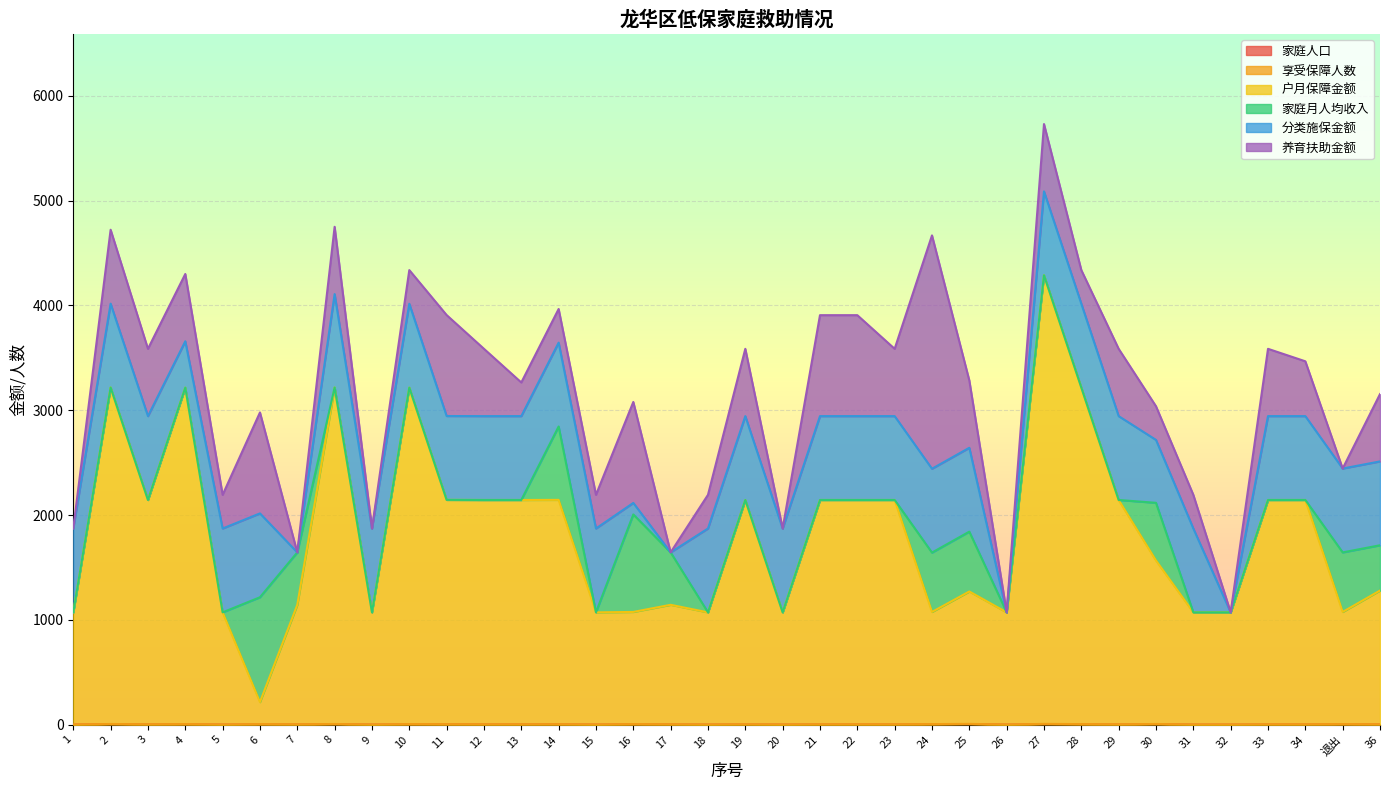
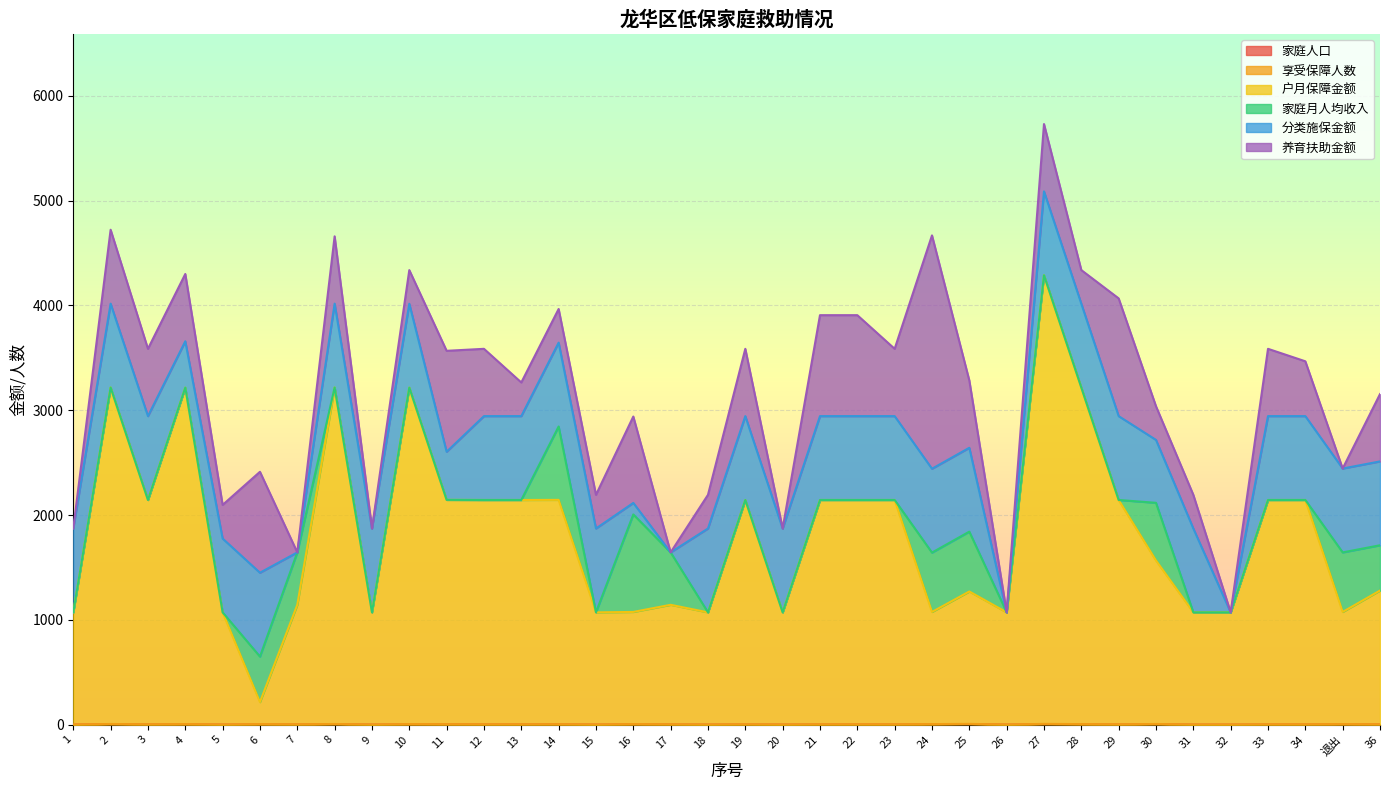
分类施保金额, 5: 800 -> 700
家庭月人均收入, 6: 1000 -> 430
分类施保金额, 8: 890 -> 800
分类施保金额, 11: 800 -> 460
养育扶助金额, 16: 960 -> 820
养育扶助金额, 29: 640 -> 1120
